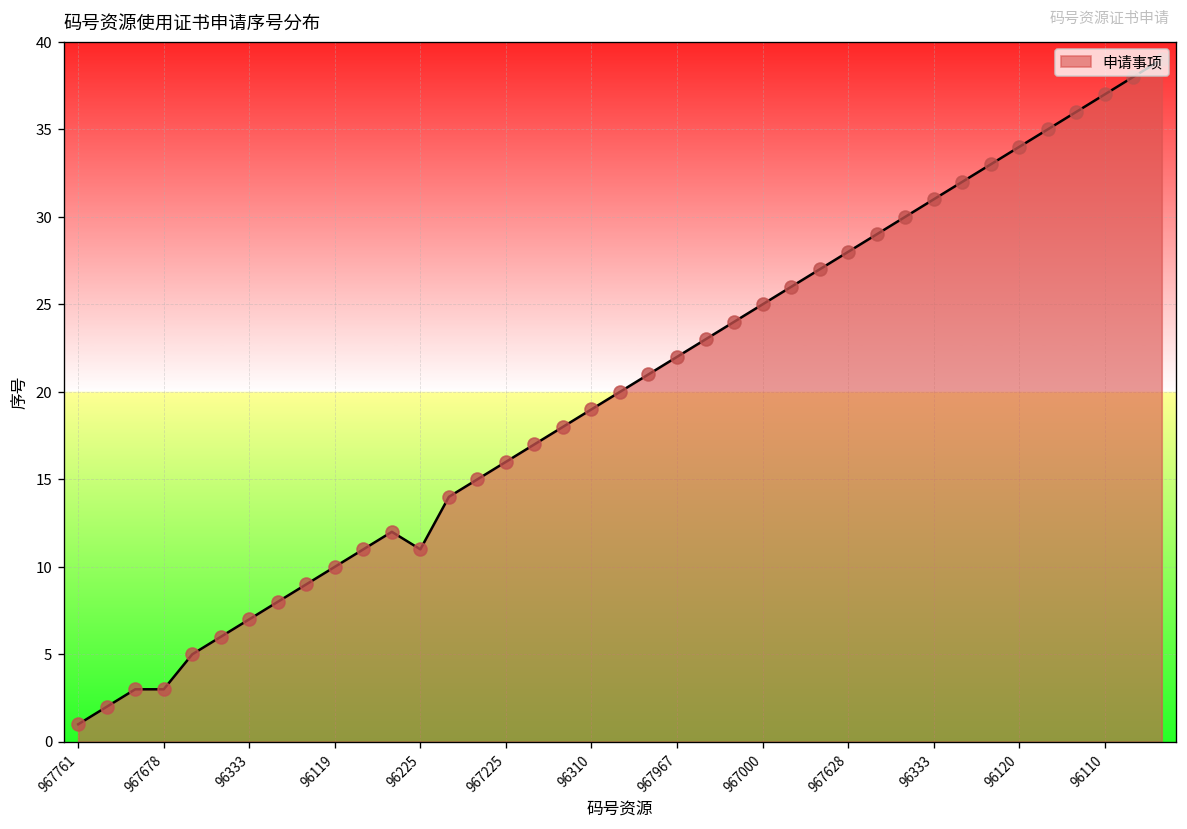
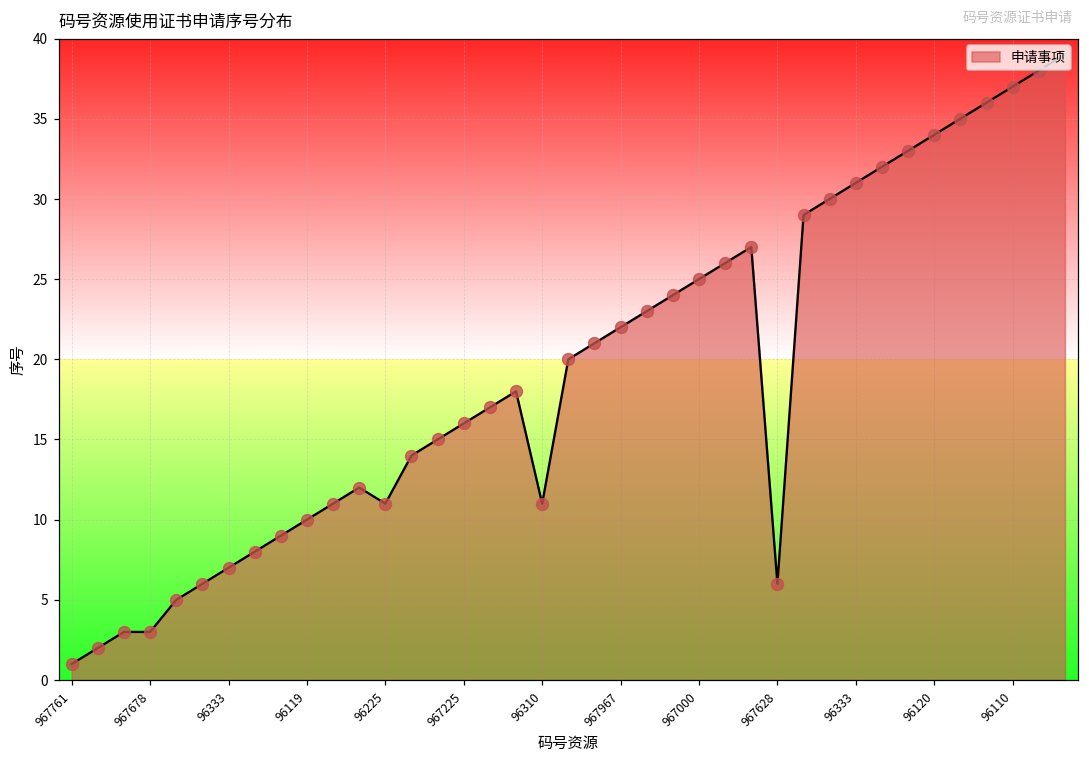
96310: 19 -> 11
967628: 28 -> 6
